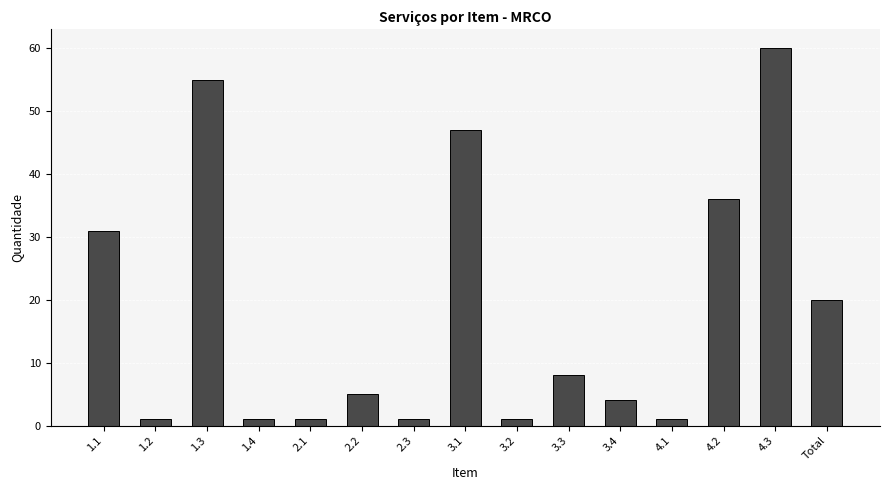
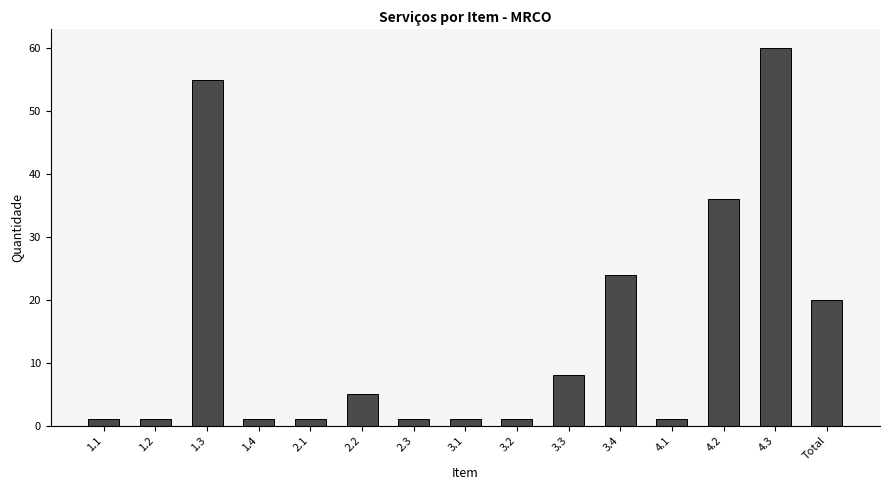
1.1: 31 -> 1
3.1: 47 -> 1
3.4: 4 -> 24
